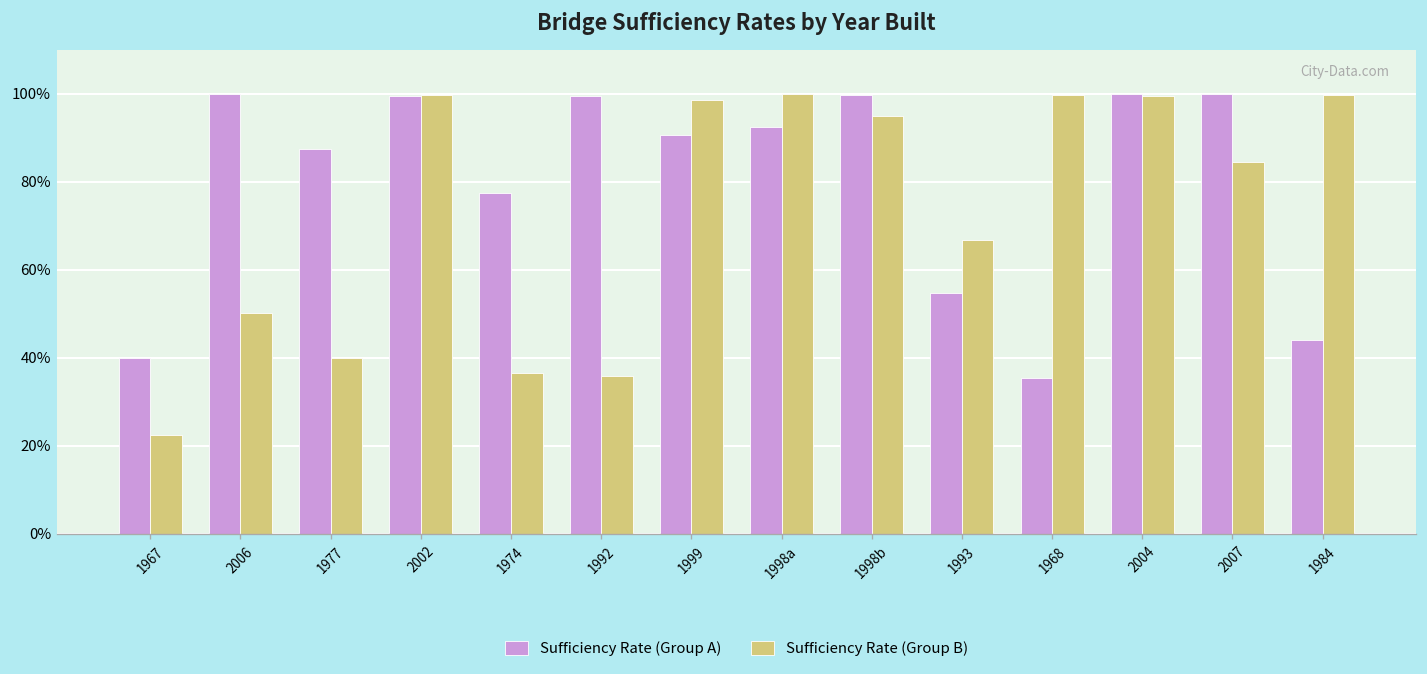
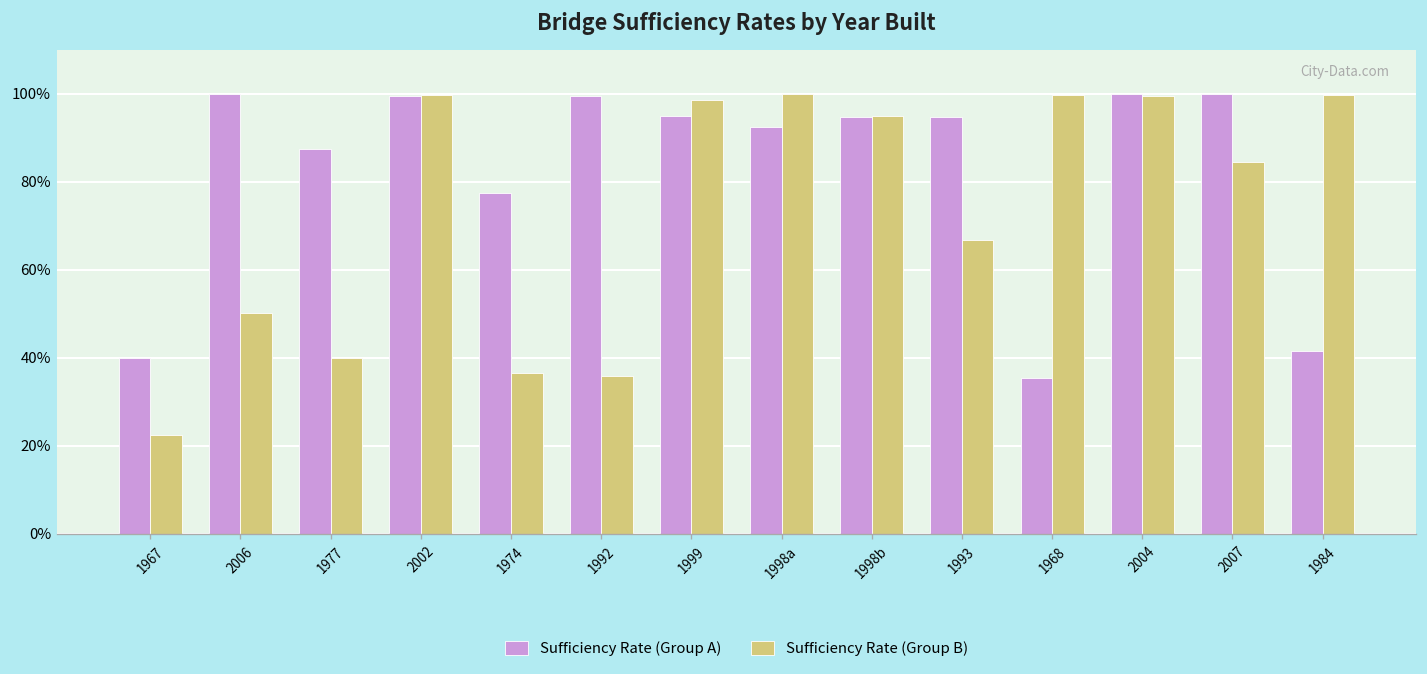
Sufficiency Rate (Group A), 1999: 91% -> 95%
Sufficiency Rate (Group A), 1998b: 100% -> 95%
Sufficiency Rate (Group A), 1993: 55% -> 95%
Sufficiency Rate (Group A), 1984: 44% -> 42%
